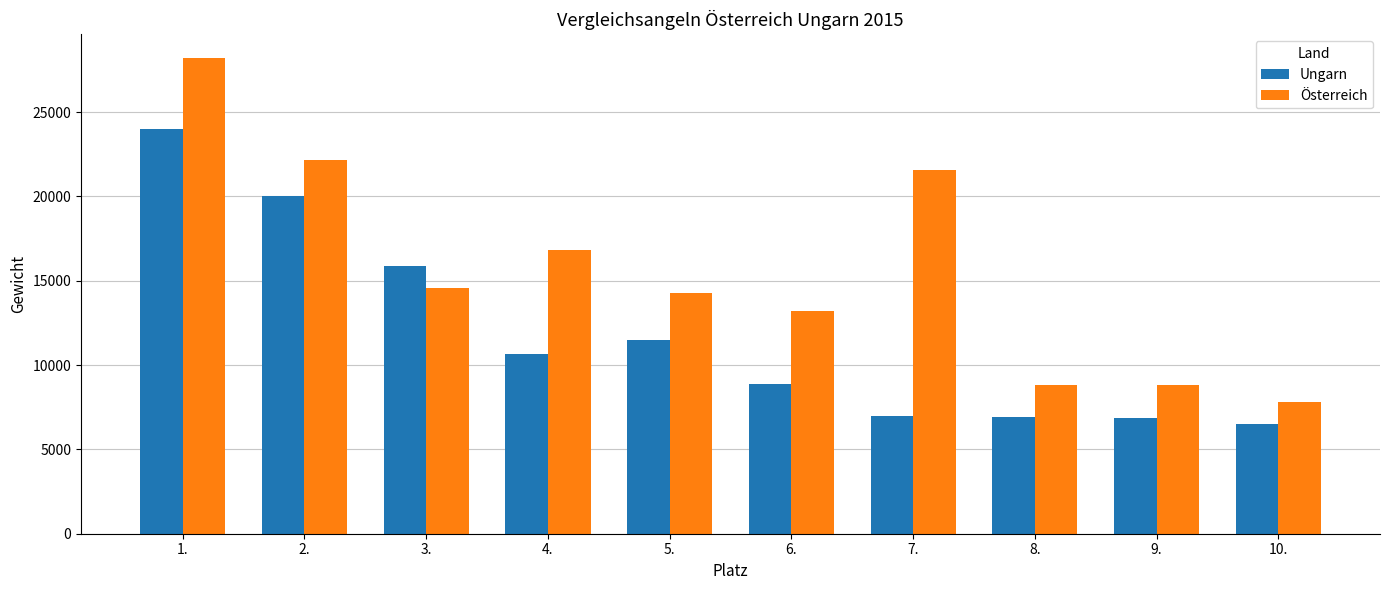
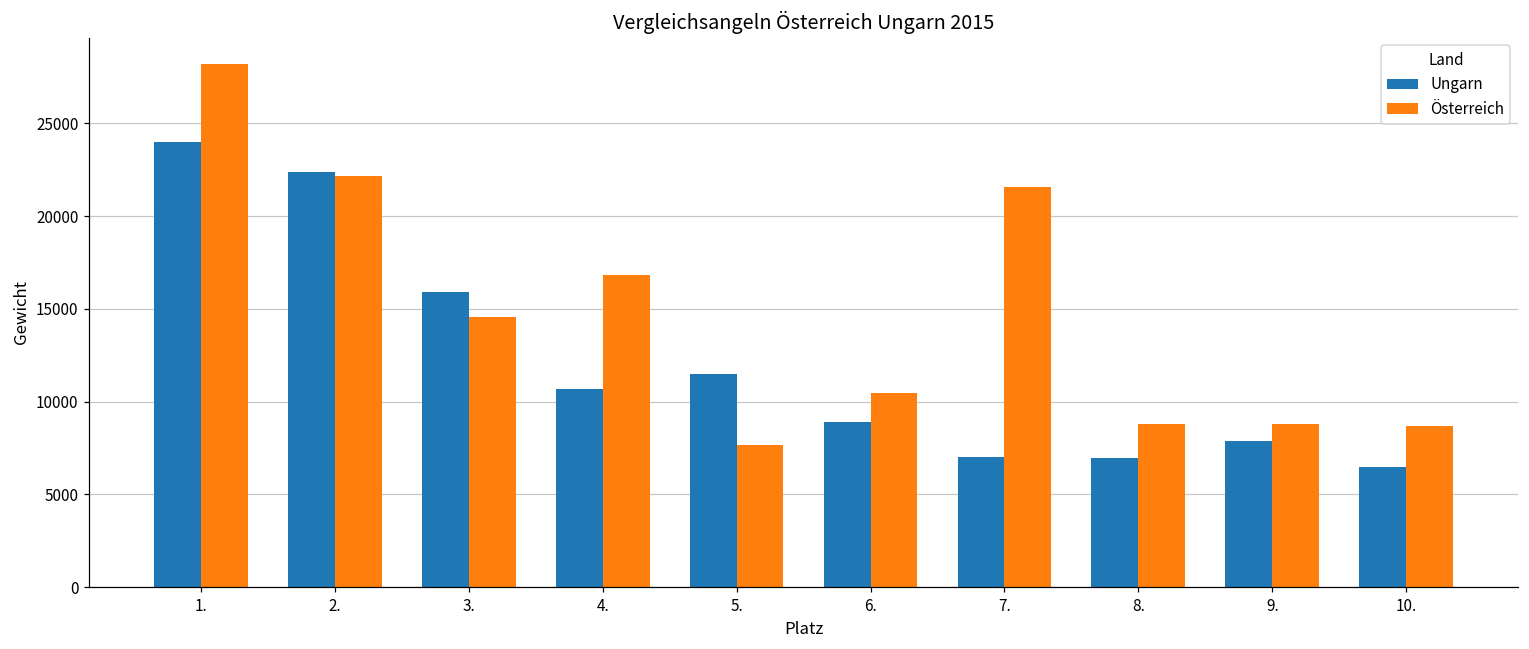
Ungarn, 2.: 20100 -> 22400
Österreich, 5.: 14300 -> 7700
Österreich, 6.: 13200 -> 10500
Ungarn, 9.: 6900 -> 7900
Österreich, 10.: 7800 -> 8700
